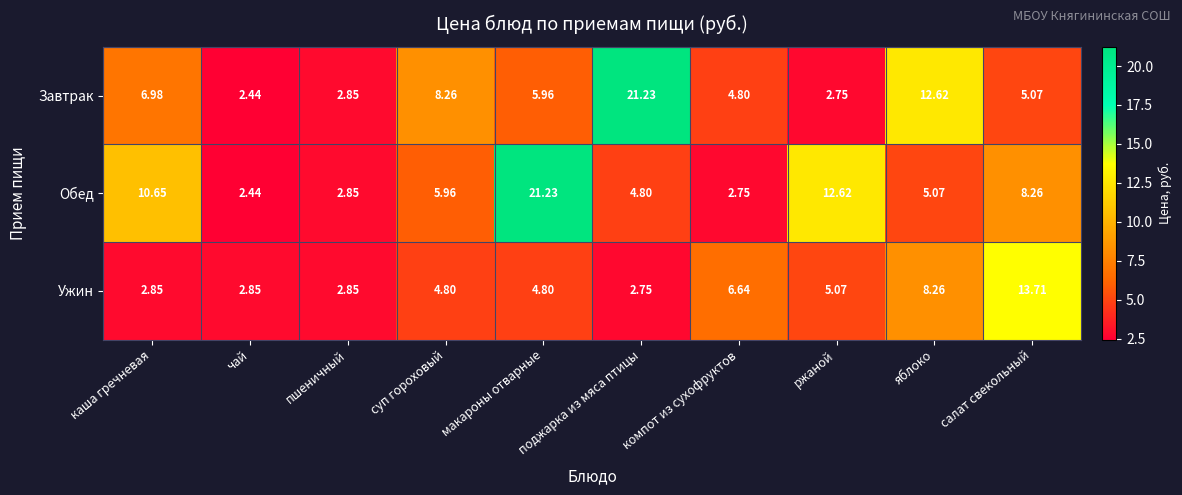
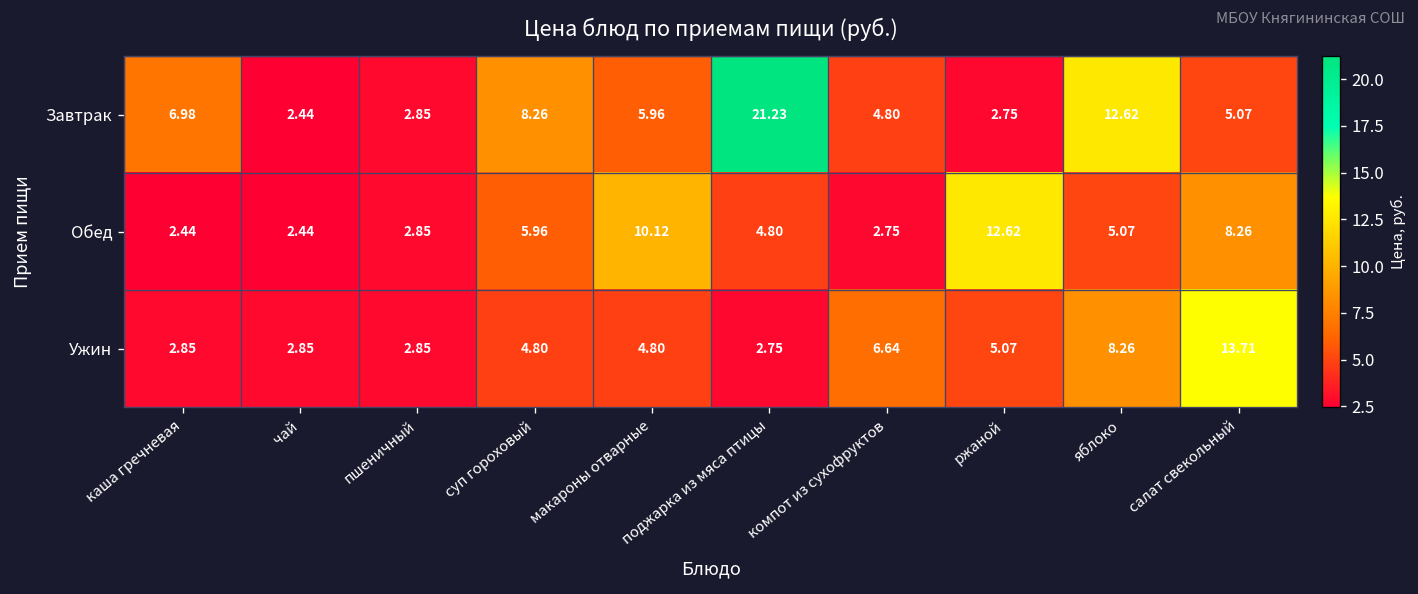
Обед, каша гречневая: 10.65 -> 2.44
Обед, макароны отварные: 21.23 -> 10.12
